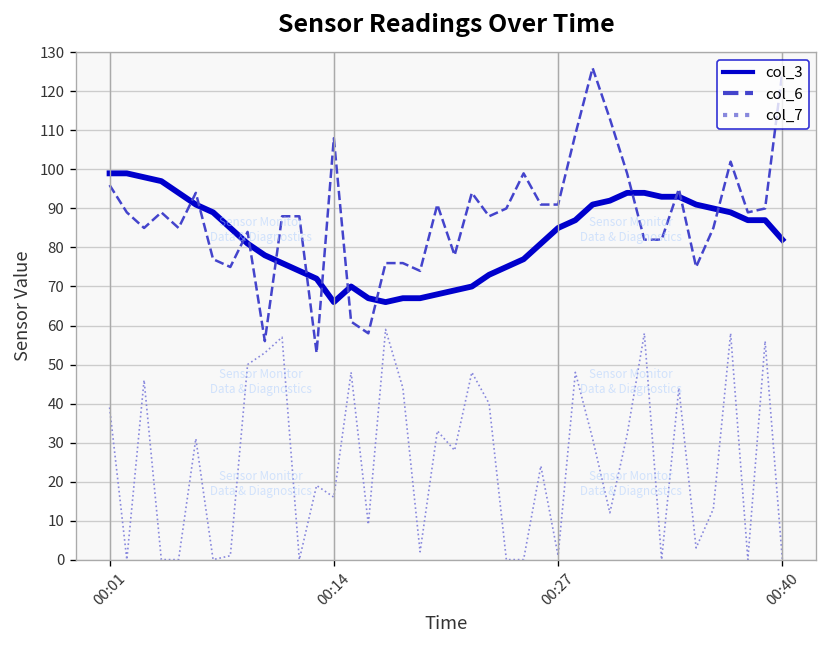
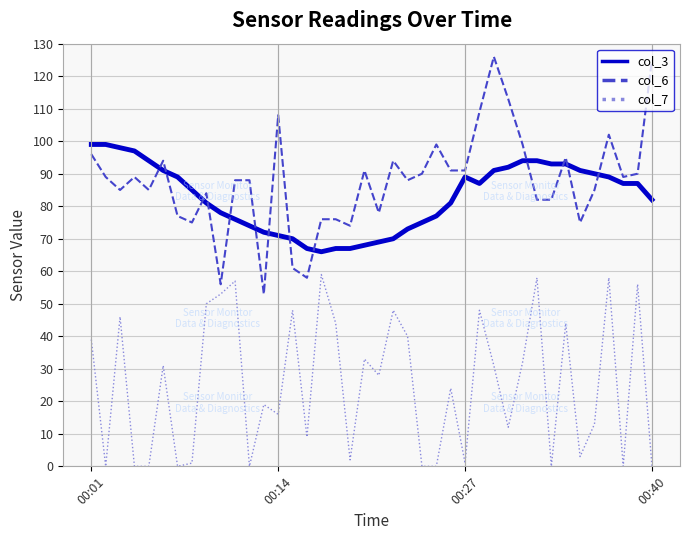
col_3, 00:14: 66 -> 71
col_3, 00:27: 85 -> 89
